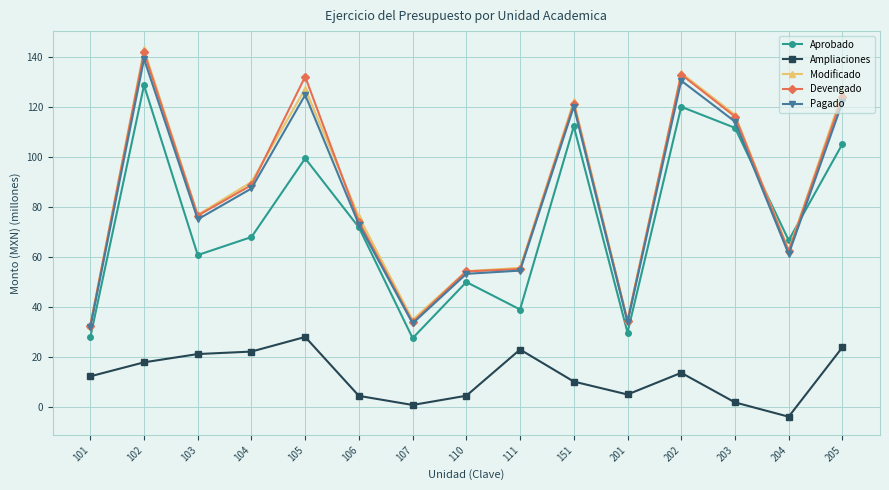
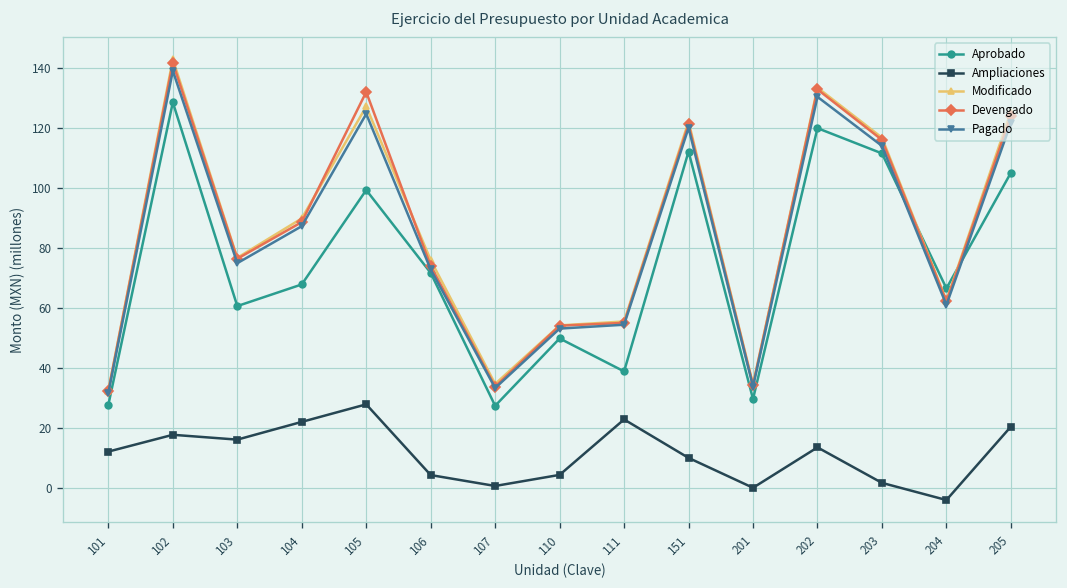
Ampliaciones, 103: 21 -> 16
Ampliaciones, 201: 5 -> 0
Ampliaciones, 205: 24 -> 20
